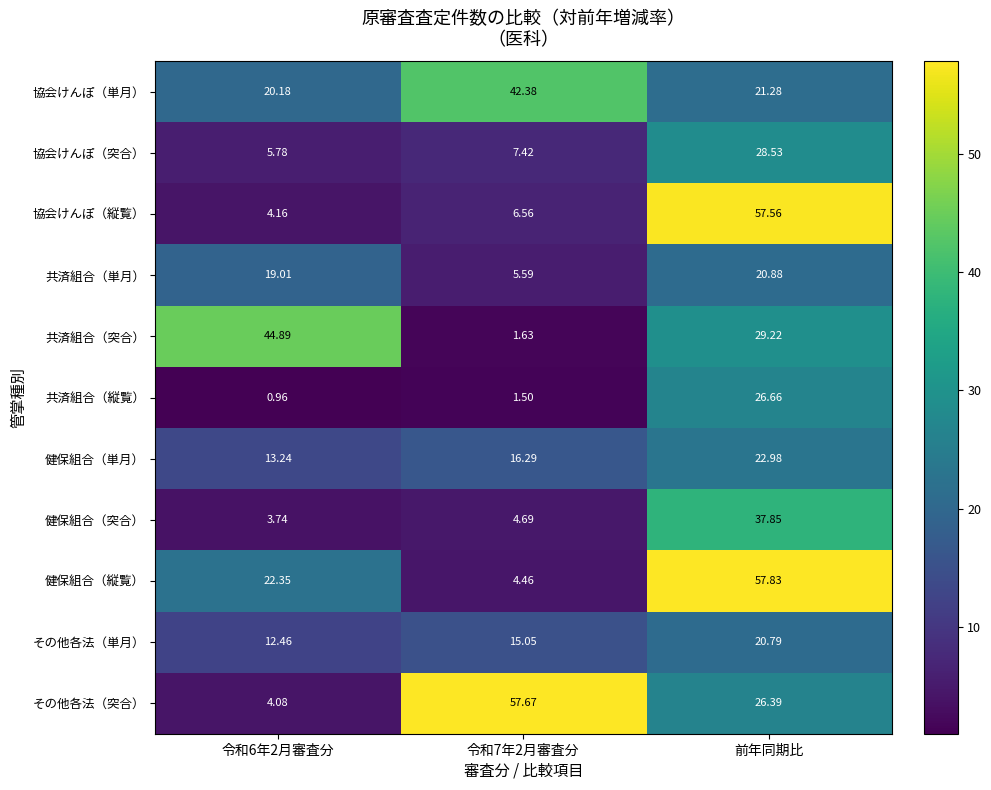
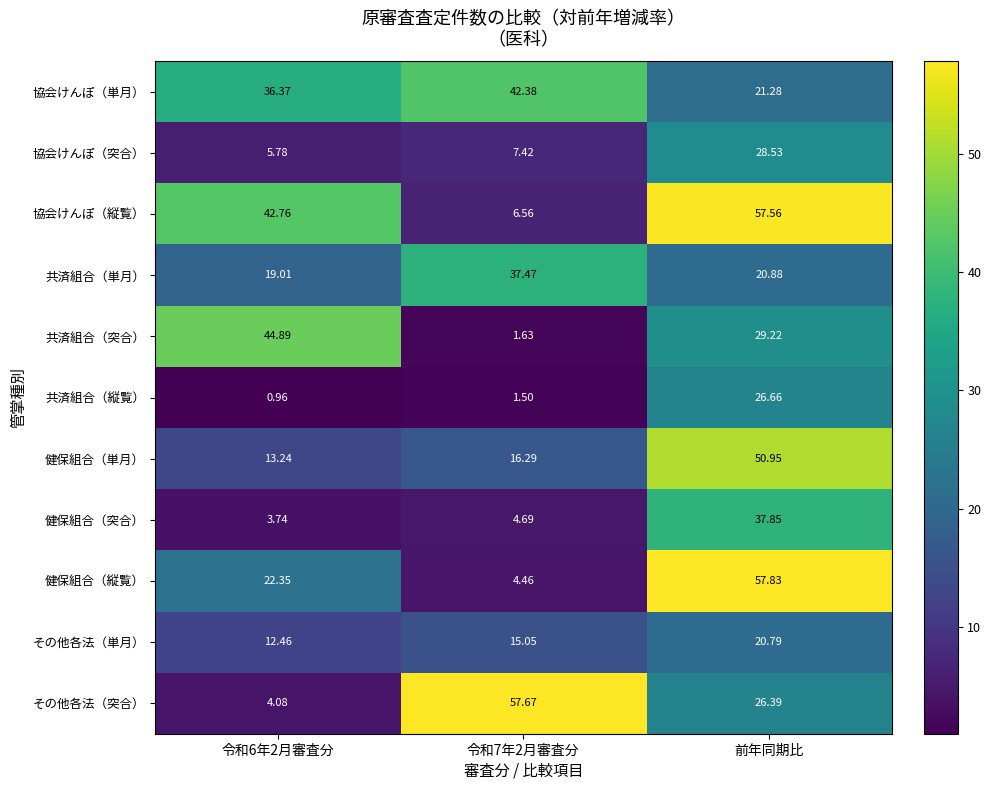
協会けんぽ（単月）, 令和6年2月審査分: 20.18 -> 36.37
協会けんぽ（縦覧）, 令和6年2月審査分: 4.16 -> 42.76
共済組合（単月）, 令和7年2月審査分: 5.59 -> 37.47
健保組合（単月）, 前年同期比: 22.98 -> 50.95
